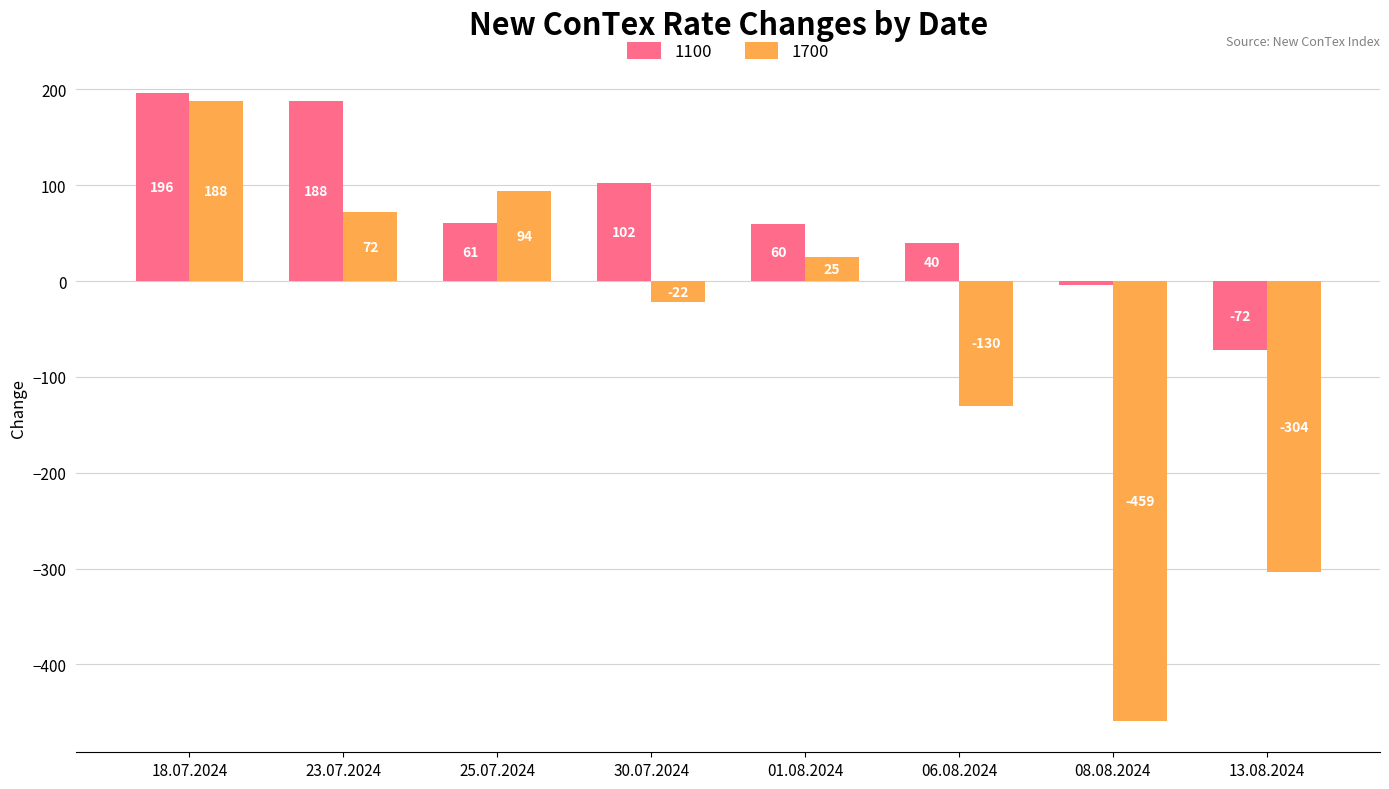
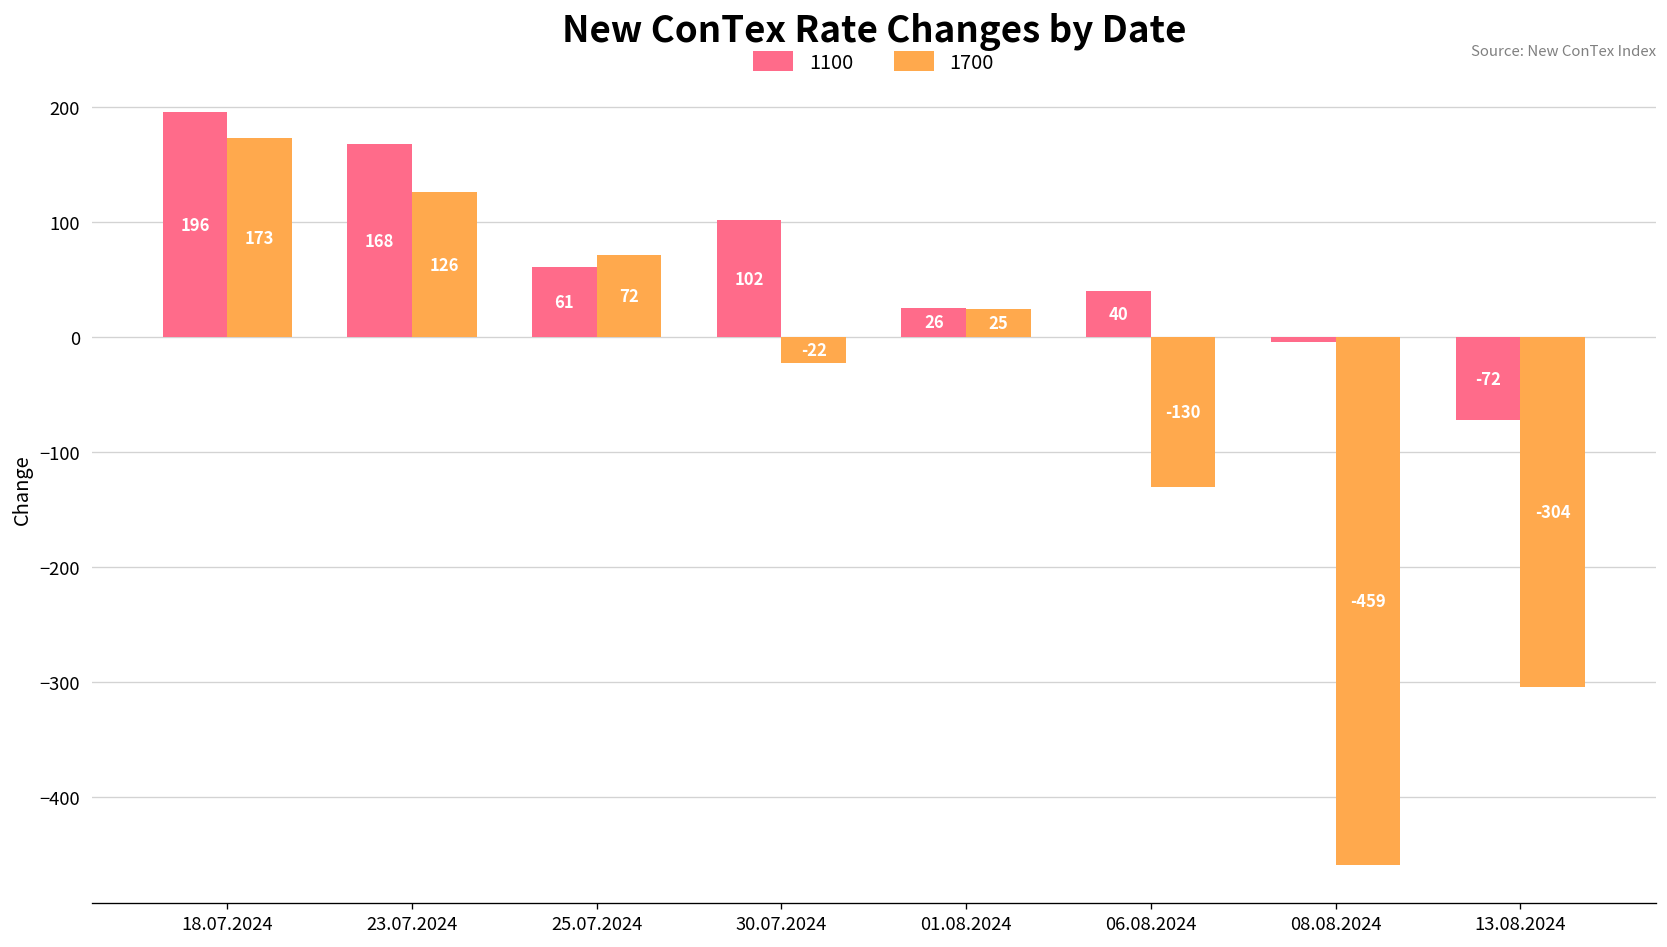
1700, 18.07.2024: 188 -> 173
1100, 23.07.2024: 188 -> 168
1700, 23.07.2024: 72 -> 126
1700, 25.07.2024: 94 -> 72
1100, 01.08.2024: 60 -> 26
